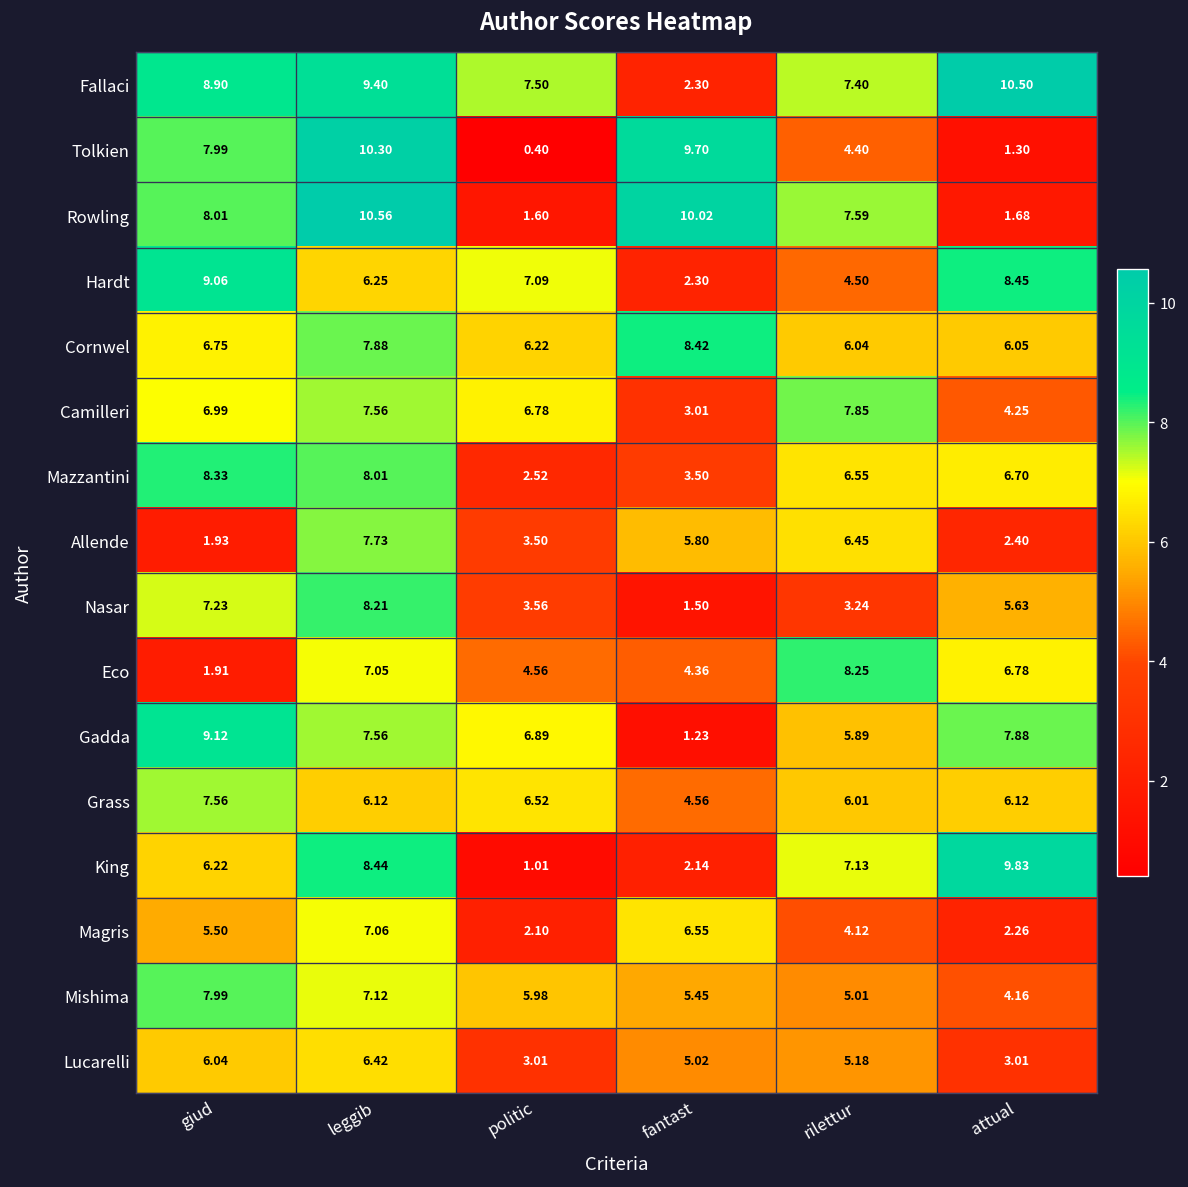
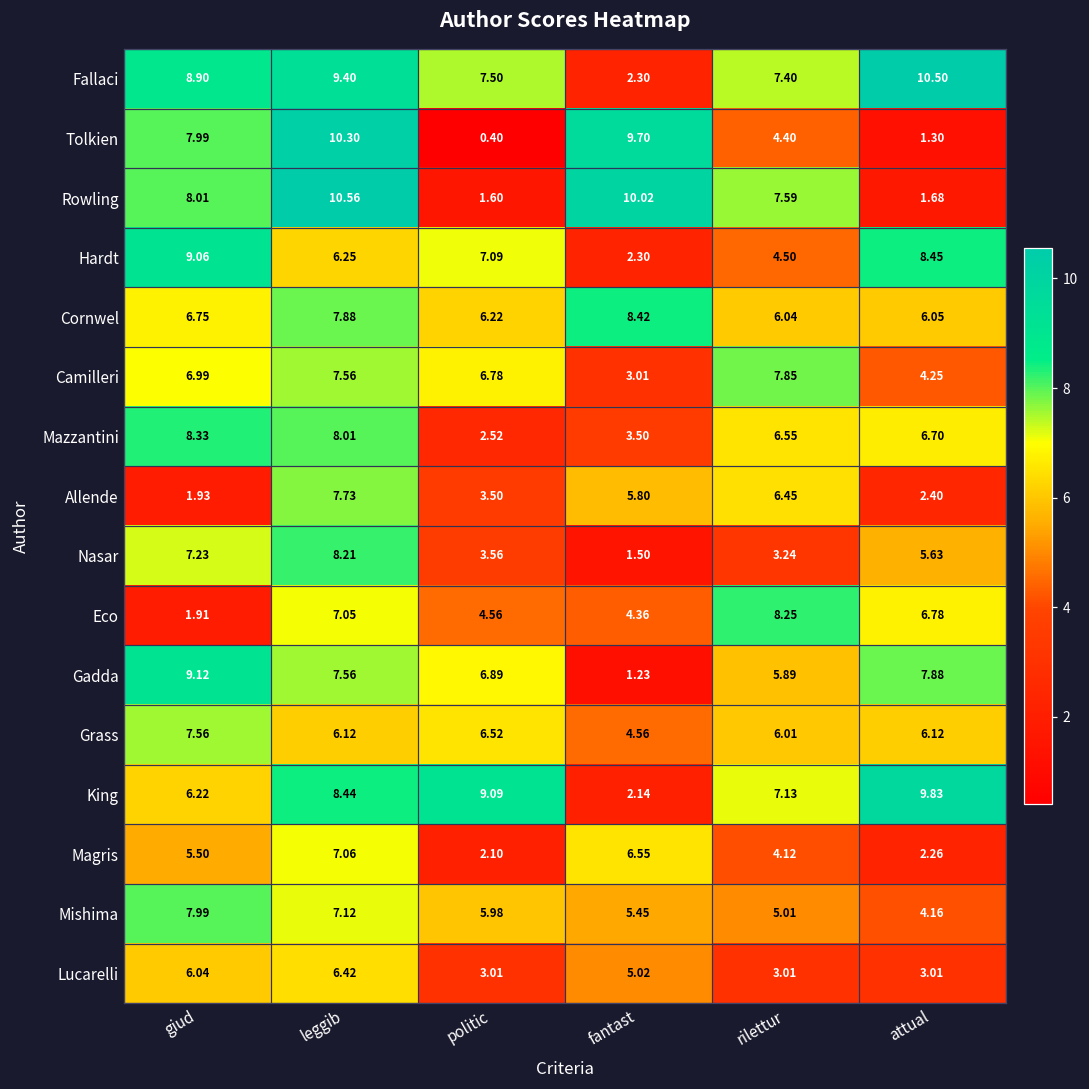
King, politic: 1.01 -> 9.09
Lucarelli, rilettur: 5.18 -> 3.01
